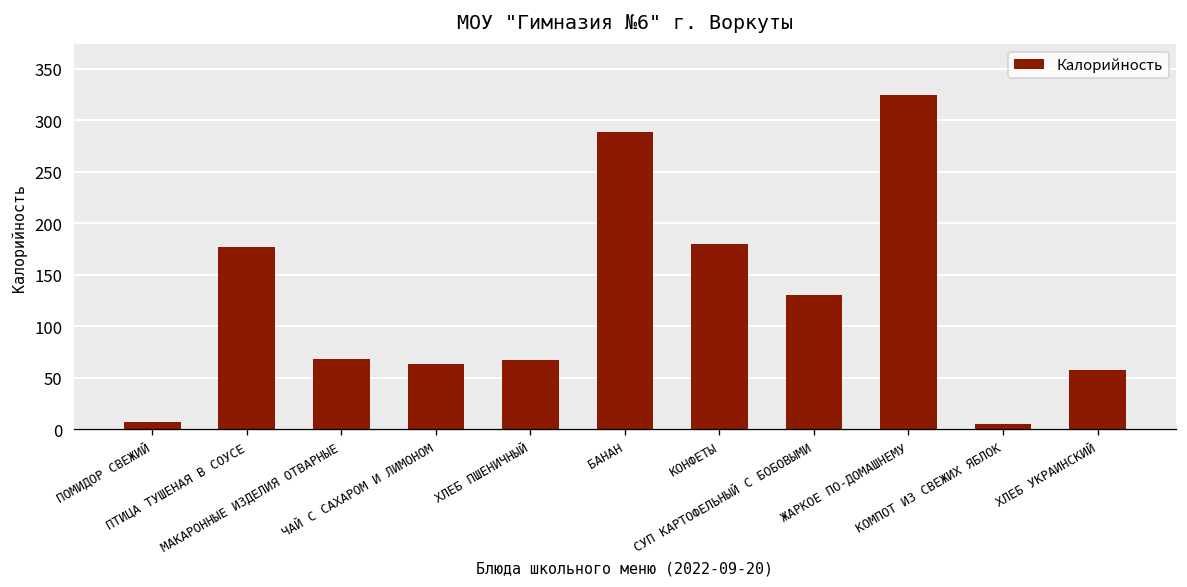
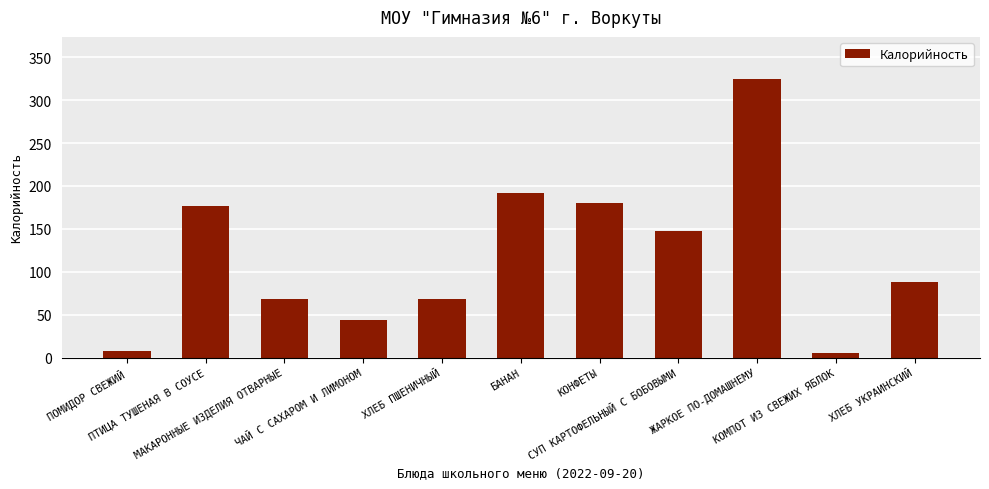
ЧАЙ С САХАРОМ И ЛИМОНОМ: 60 -> 40
БАНАН: 290 -> 190
СУП КАРТОФЕЛЬНЫЙ С БОБОВЫМИ: 130 -> 150
ХЛЕБ УКРАИНСКИЙ: 60 -> 90
